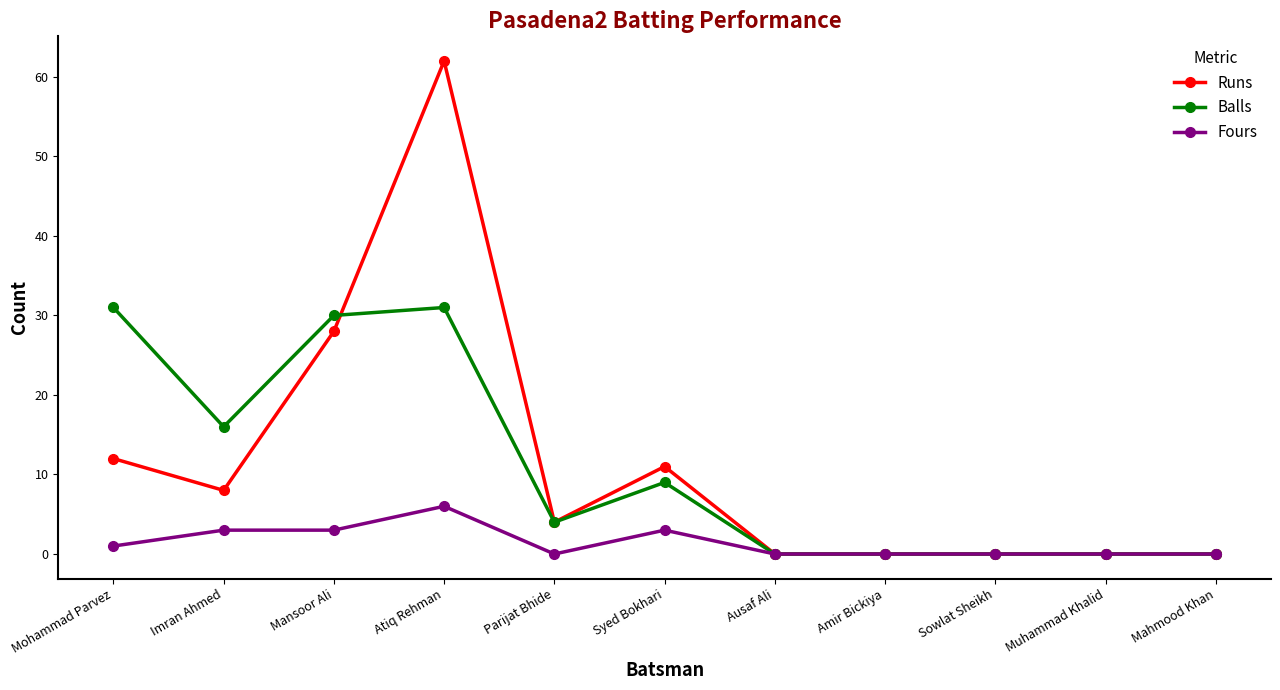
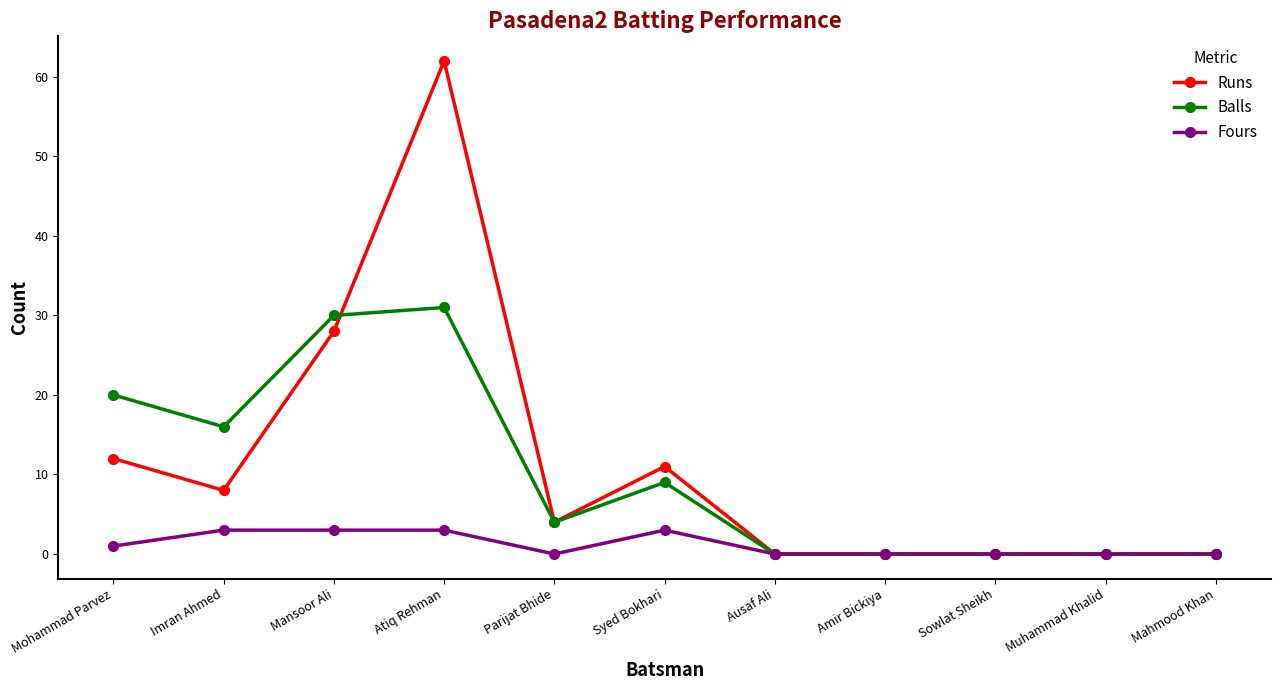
Balls, Mohammad Parvez: 31 -> 20
Fours, Atiq Rehman: 6 -> 3
